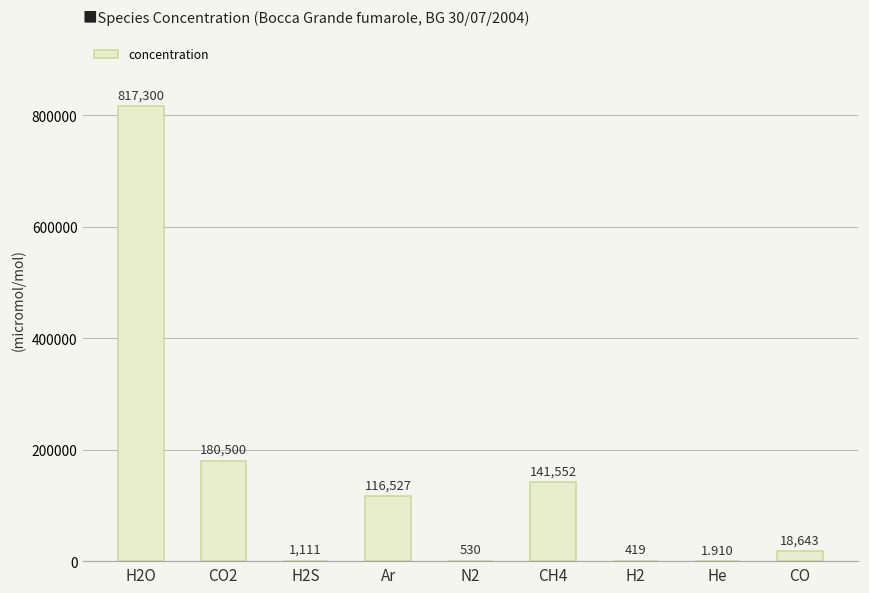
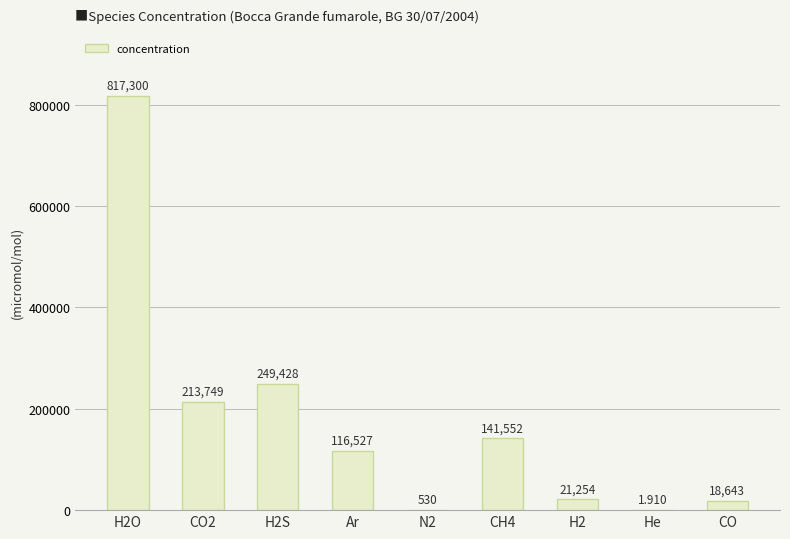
CO2: 180,500 -> 213,749
H2S: 1,111 -> 249,428
H2: 419 -> 21,254
